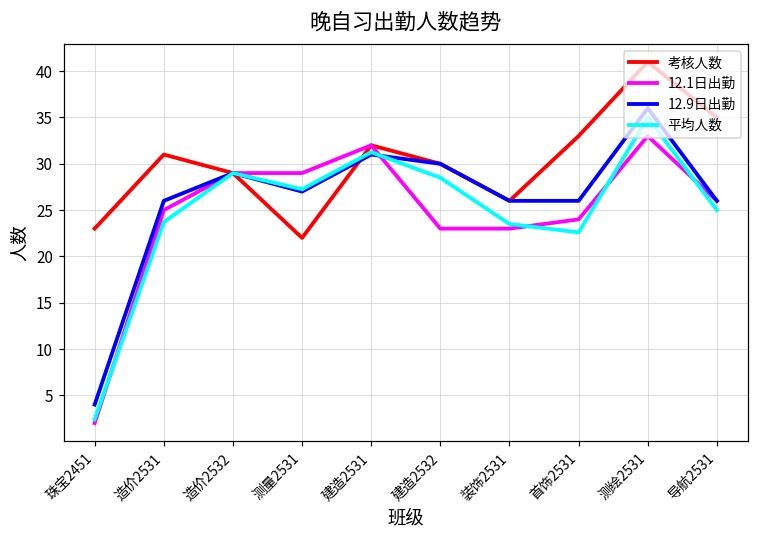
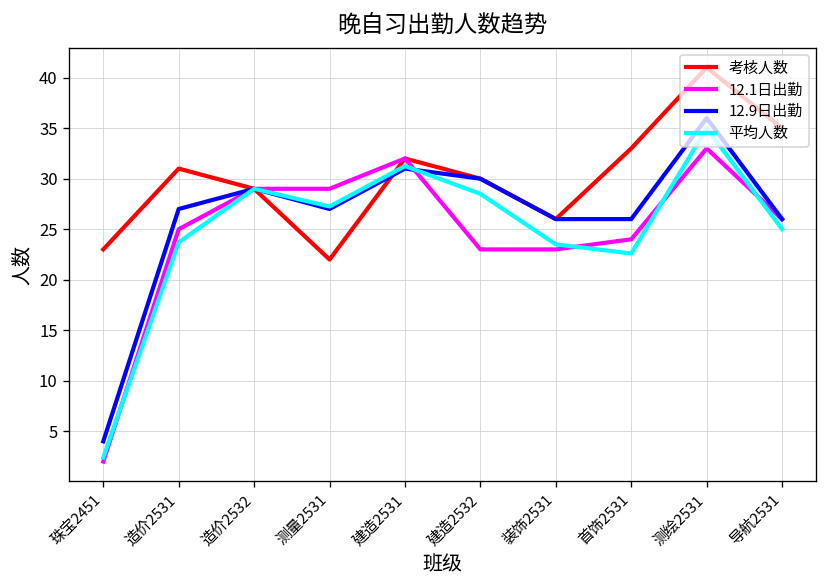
12.9日出勤, 造价2531: 26 -> 27
